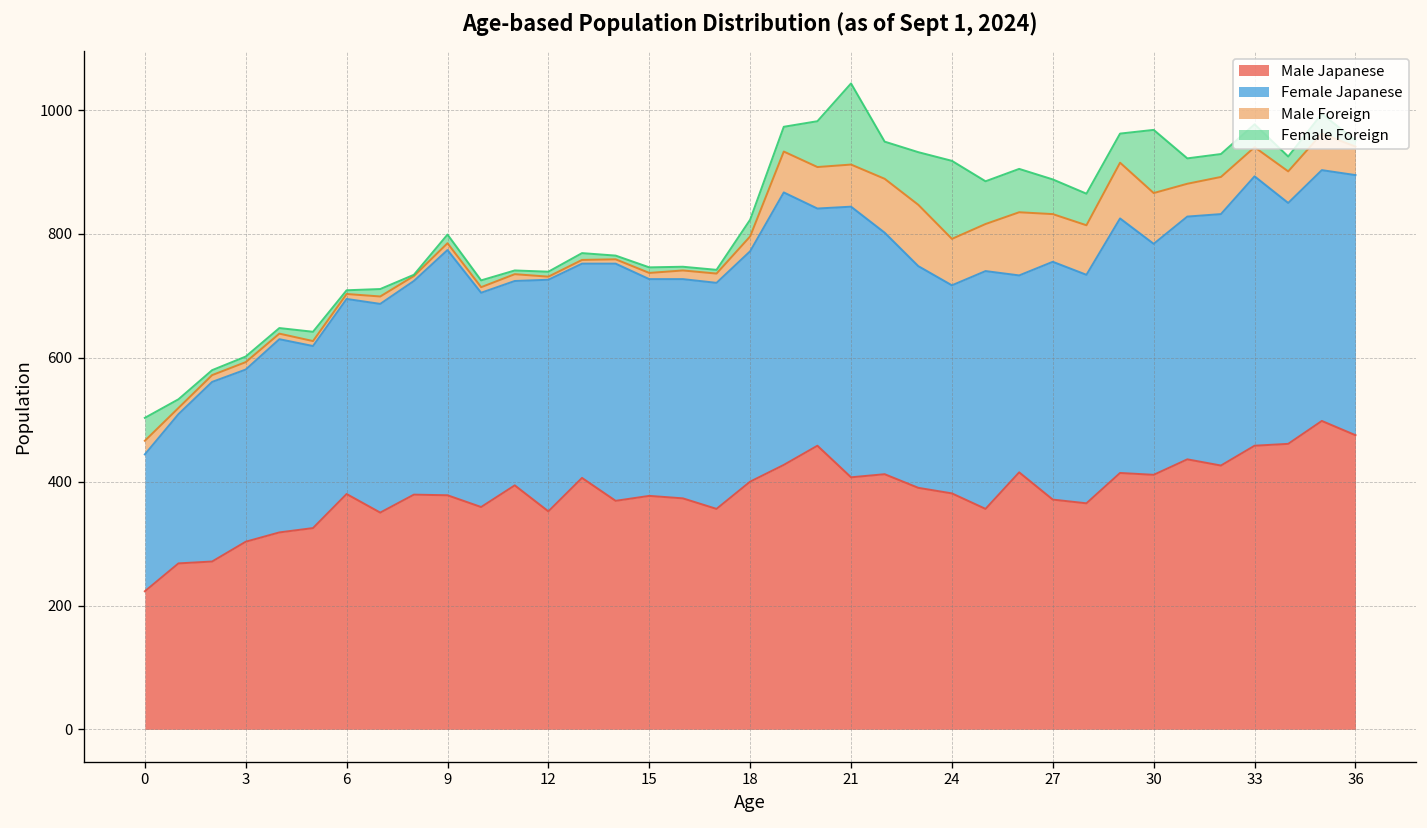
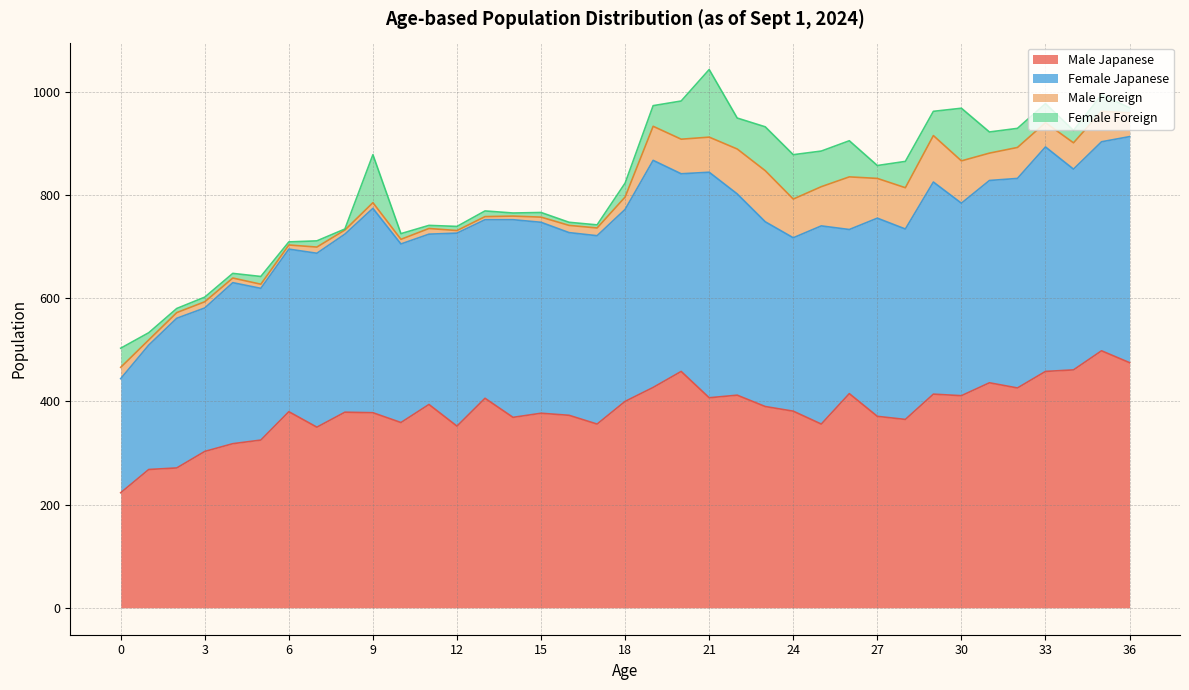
Female Foreign, 9: 10 -> 90
Female Japanese, 15: 350 -> 370
Female Foreign, 24: 130 -> 90
Female Foreign, 27: 60 -> 30
Female Japanese, 36: 420 -> 440
